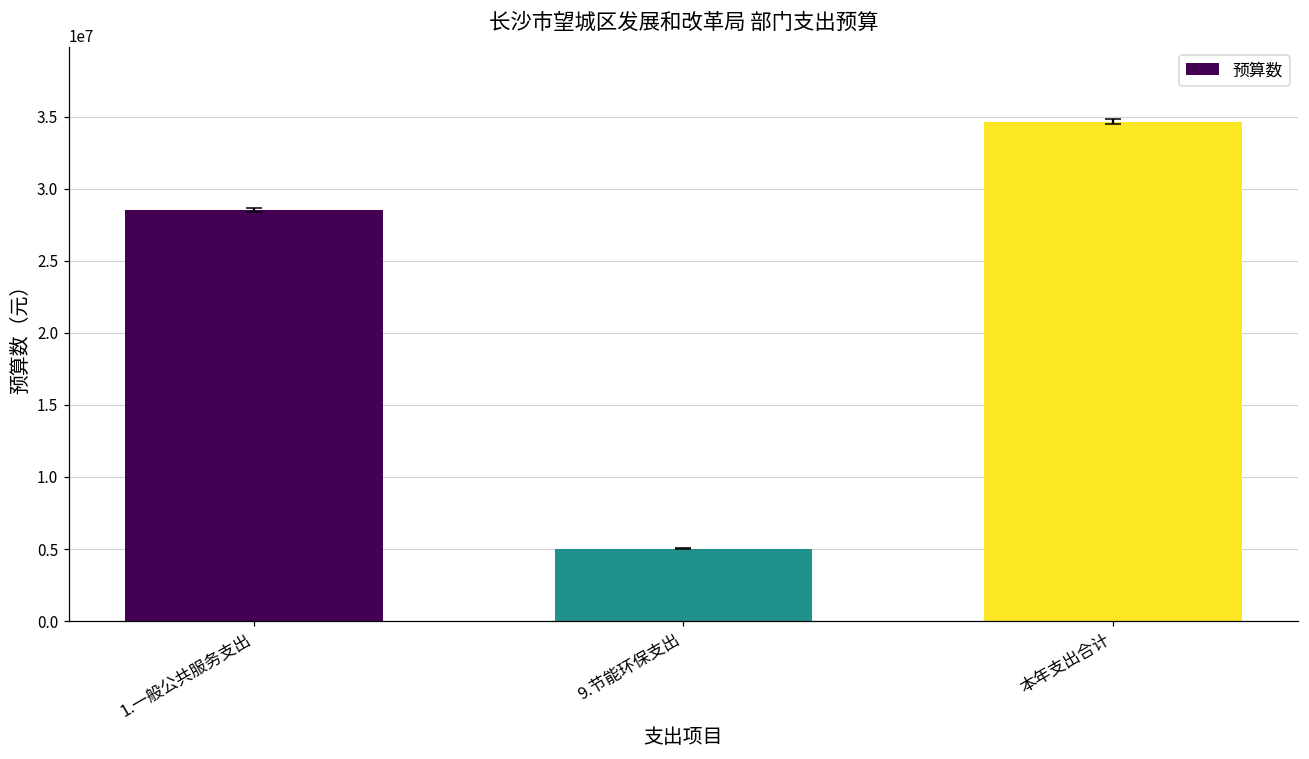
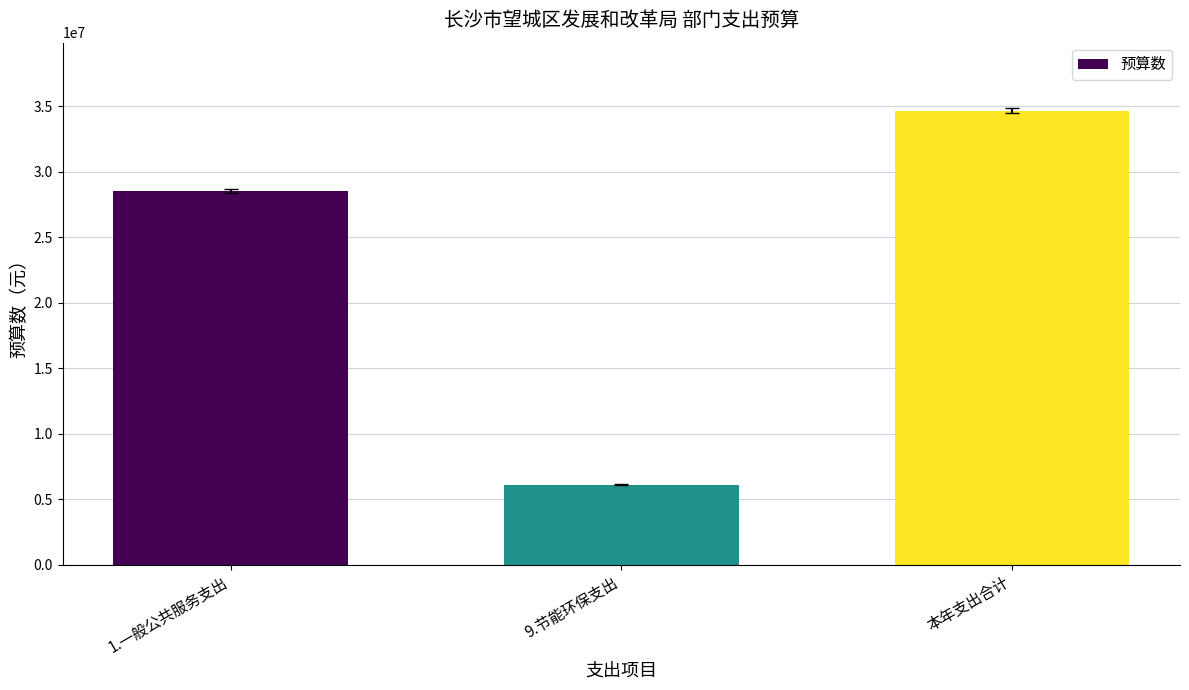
预算数, 9.节能环保支出: 5000000 -> 6100000
